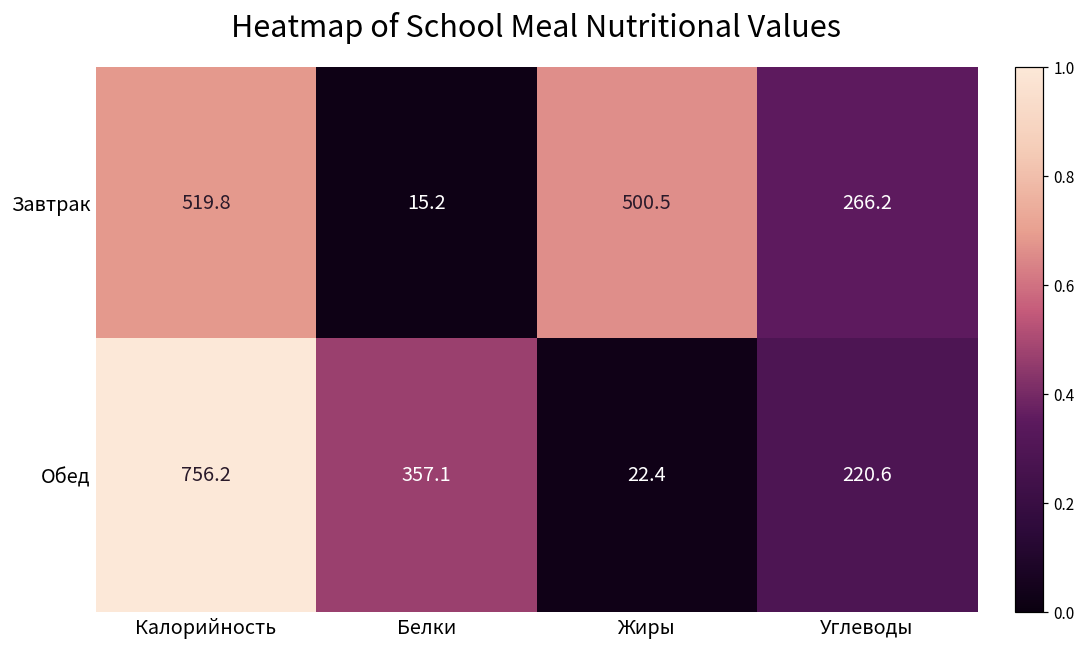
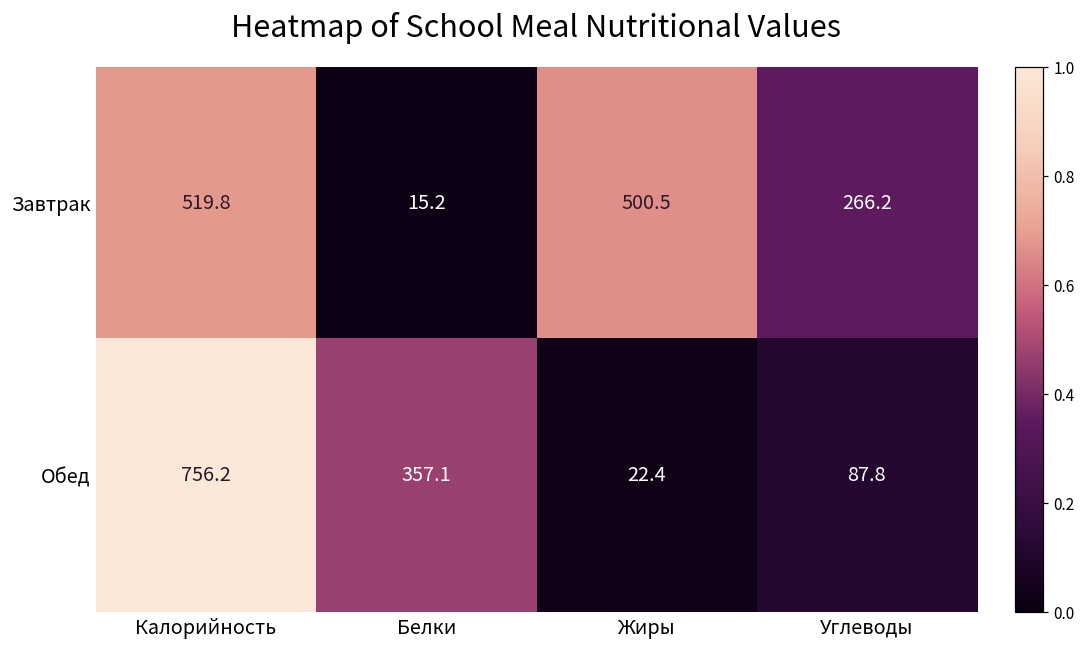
Обед, Углеводы: 220.6 -> 87.8
